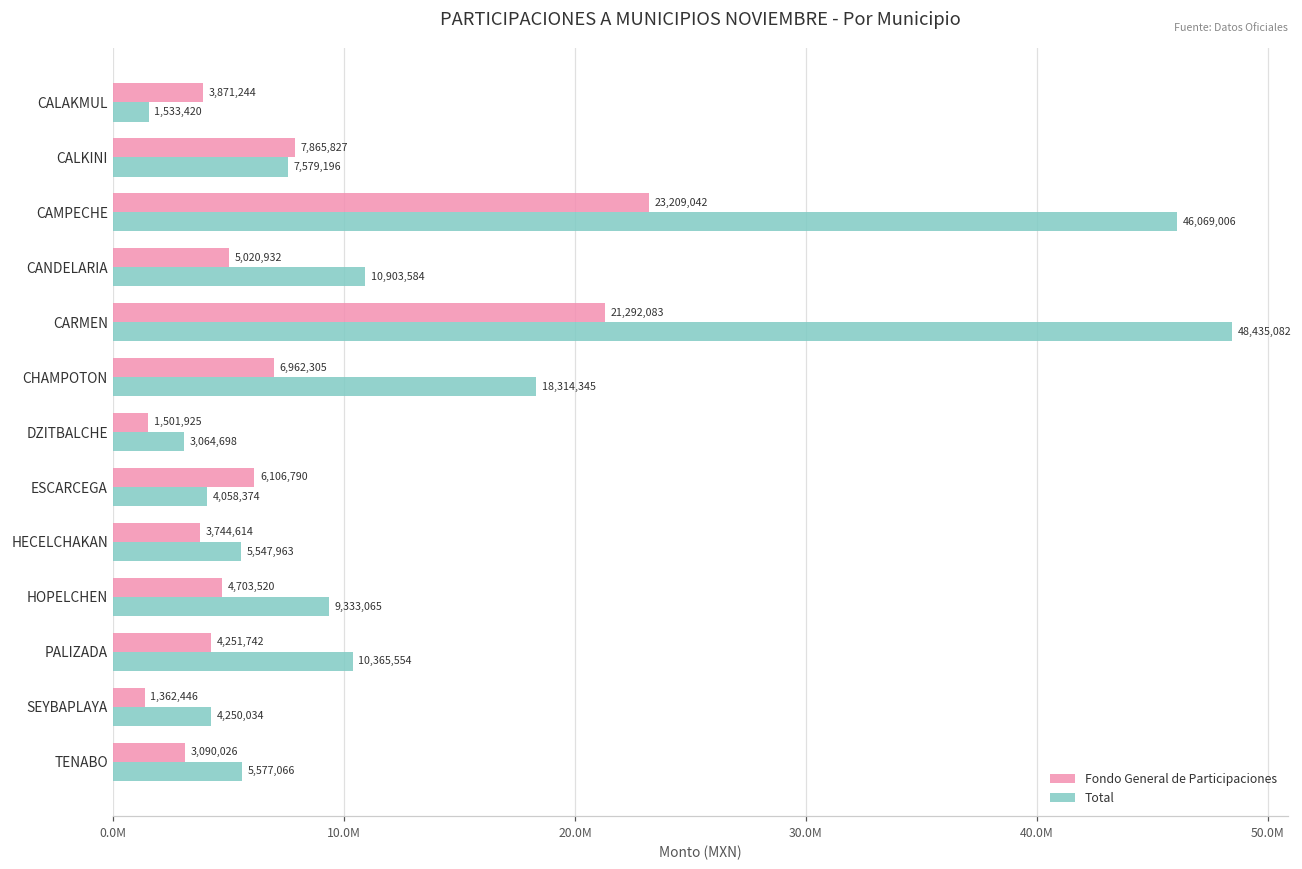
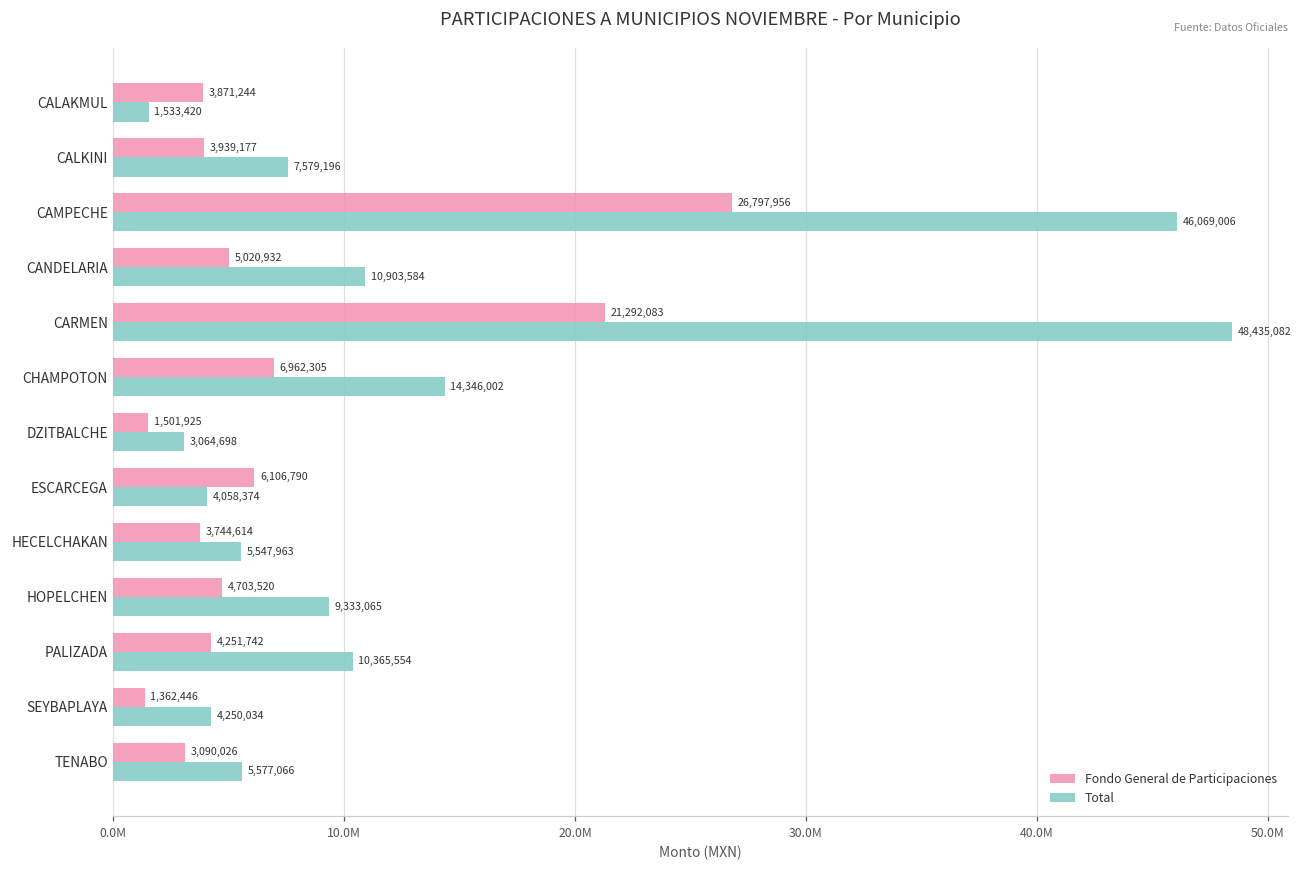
Fondo General de Participaciones, CALKINI: 7,865,827 -> 3,939,177
Fondo General de Participaciones, CAMPECHE: 23,209,042 -> 26,797,956
Total, CHAMPOTON: 18,314,345 -> 14,346,002
